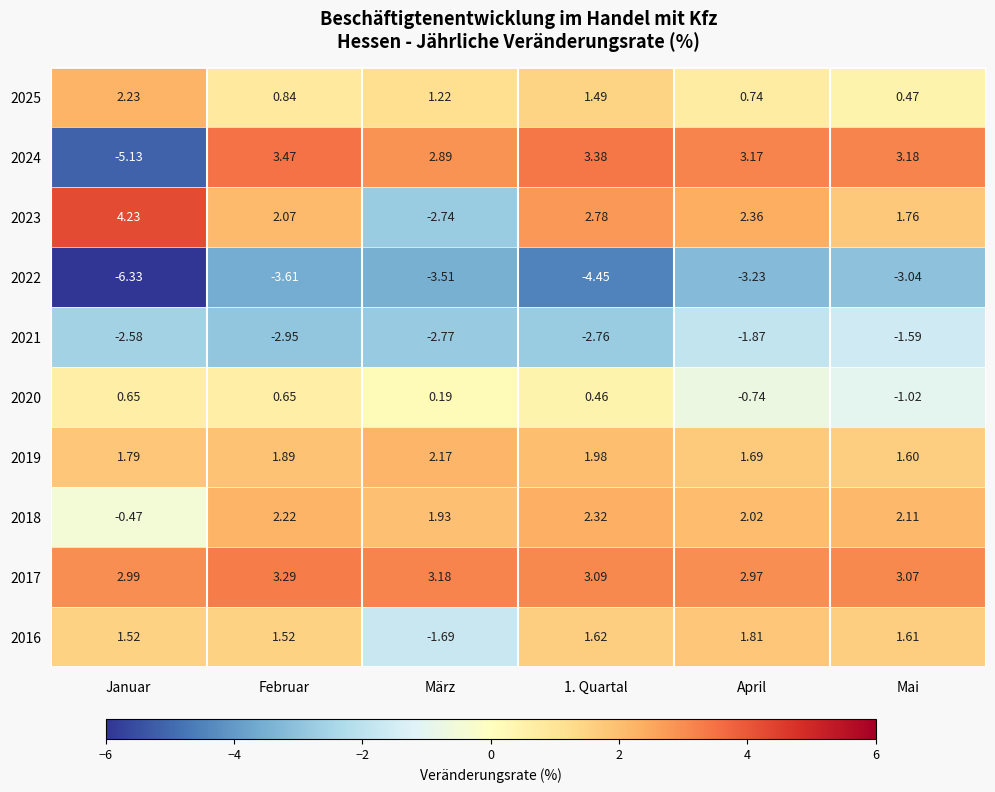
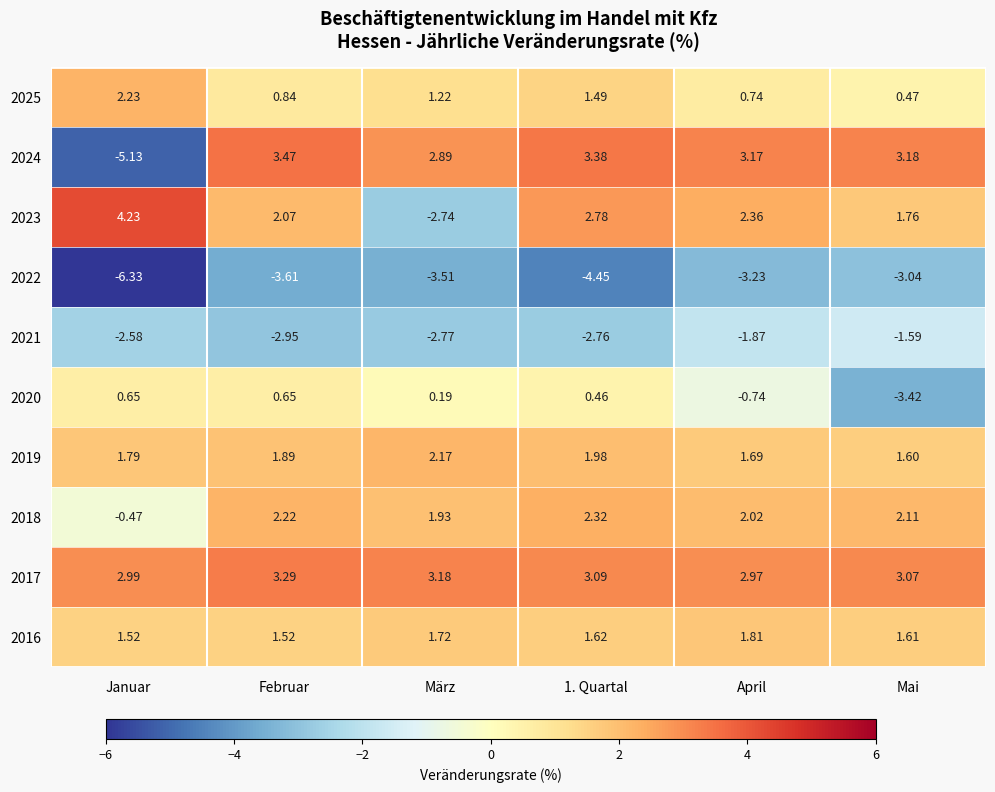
2020, Mai: -1.02 -> -3.42
2016, März: -1.69 -> 1.72
